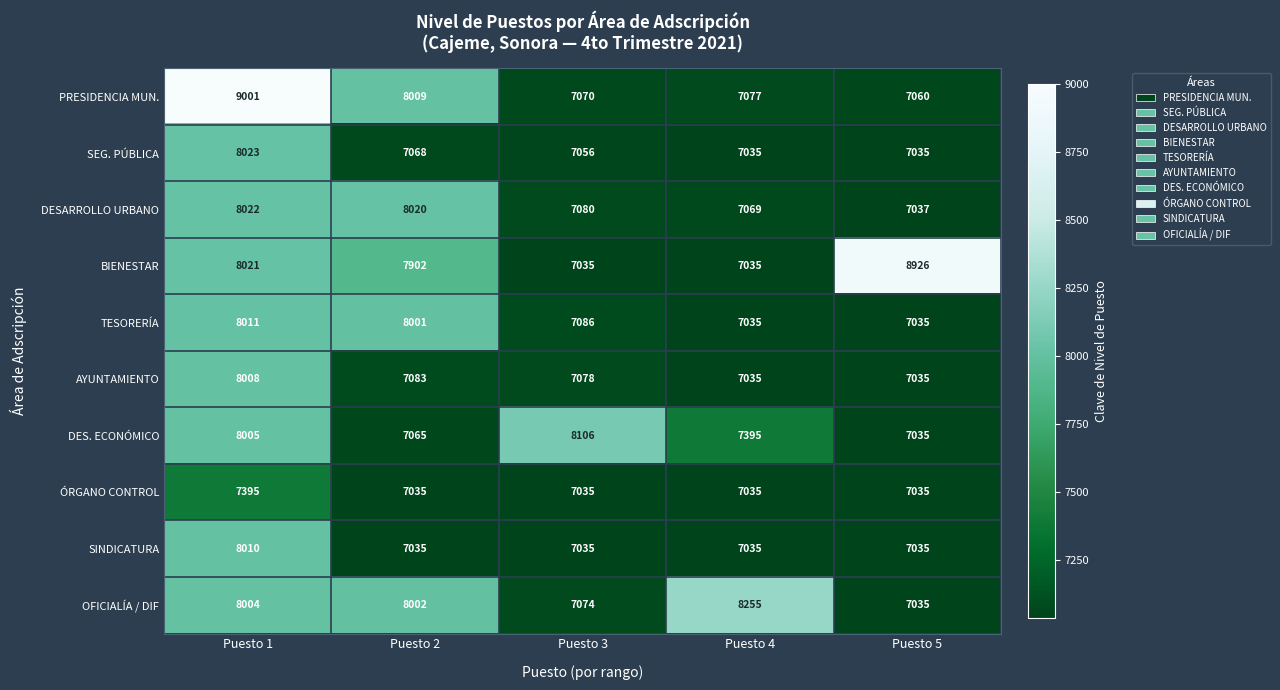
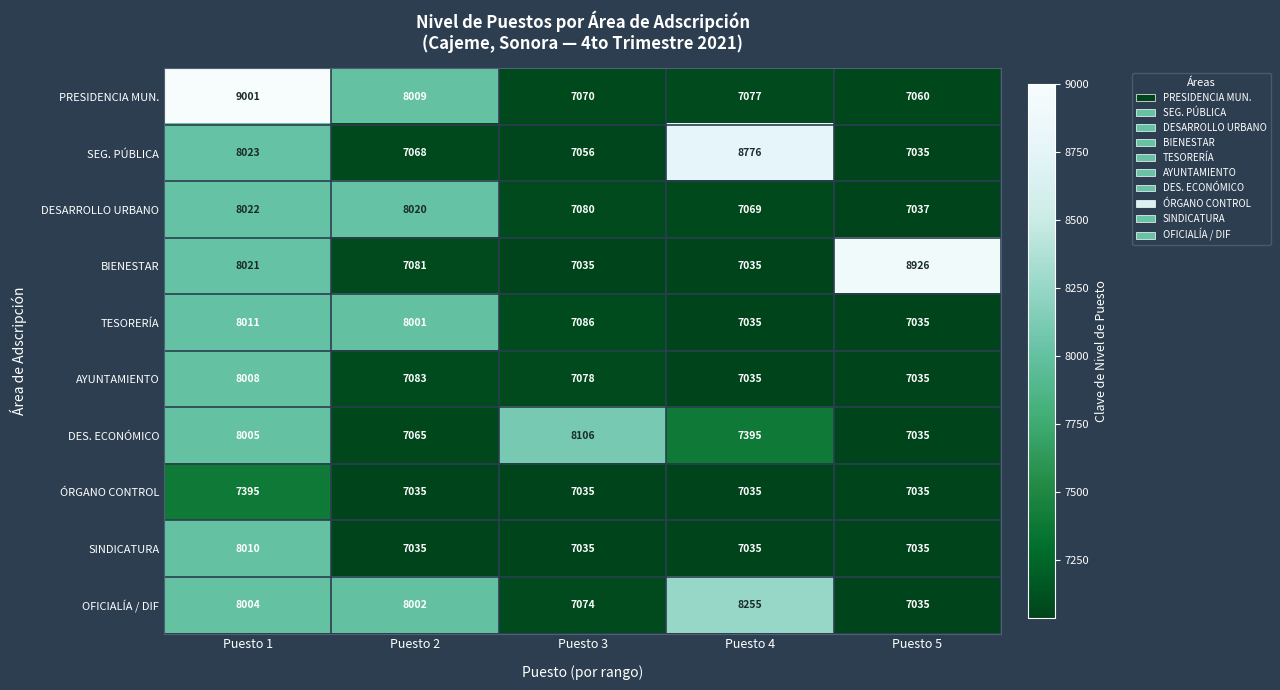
SEG. PÚBLICA, Puesto 4: 7035 -> 8776
BIENESTAR, Puesto 2: 7902 -> 7081
